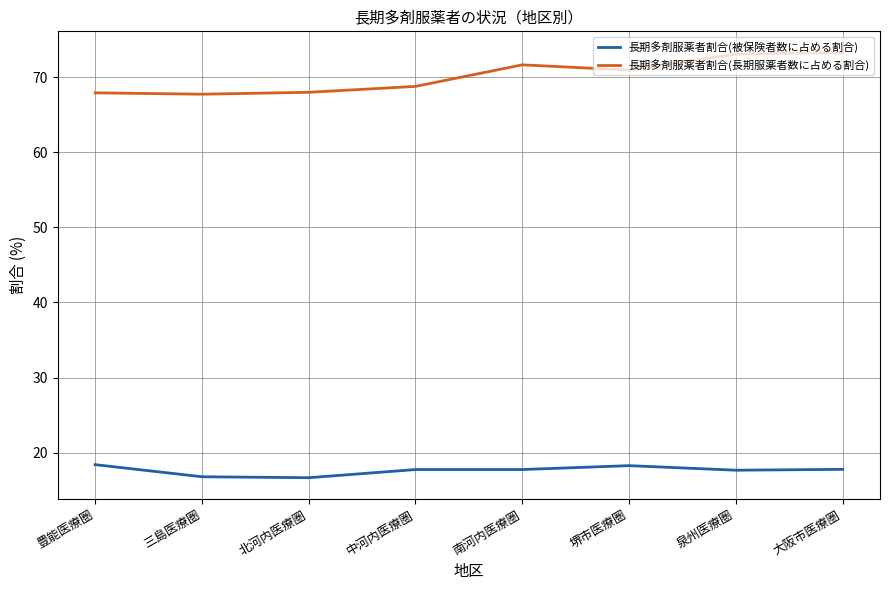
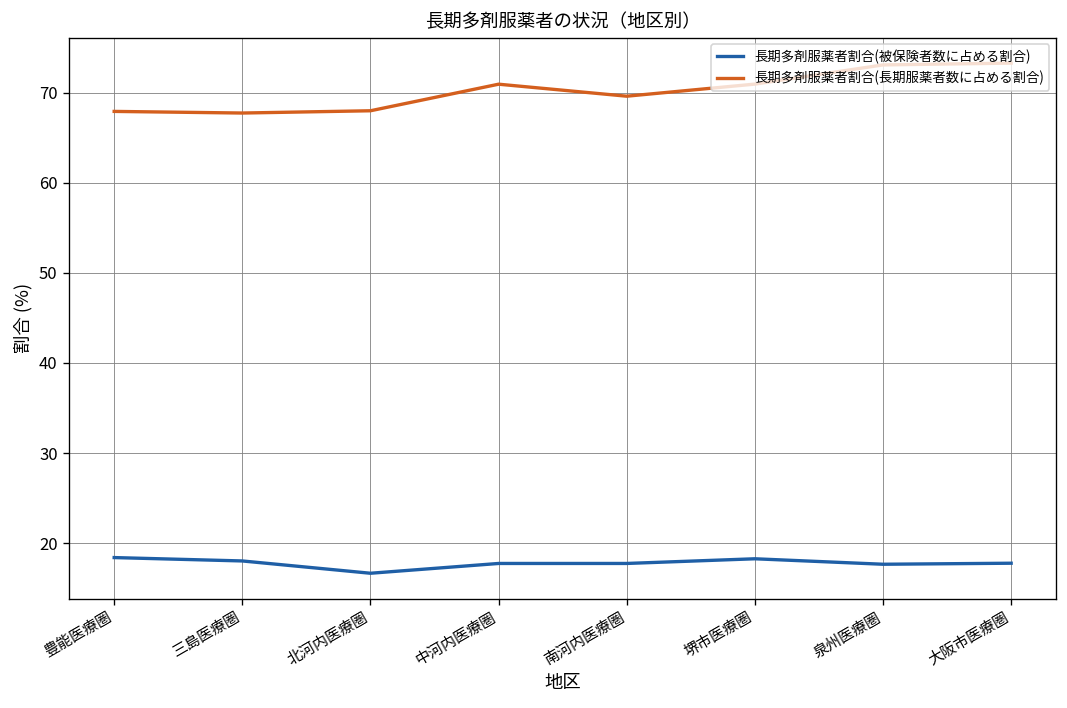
長期多剤服薬者割合(被保険者数に占める割合), 三島医療圏: 17 -> 18
長期多剤服薬者割合(長期服薬者数に占める割合), 中河内医療圏: 69 -> 71
長期多剤服薬者割合(長期服薬者数に占める割合), 南河内医療圏: 72 -> 70
